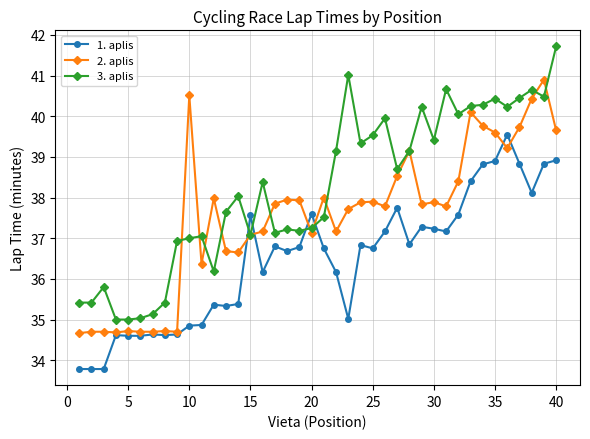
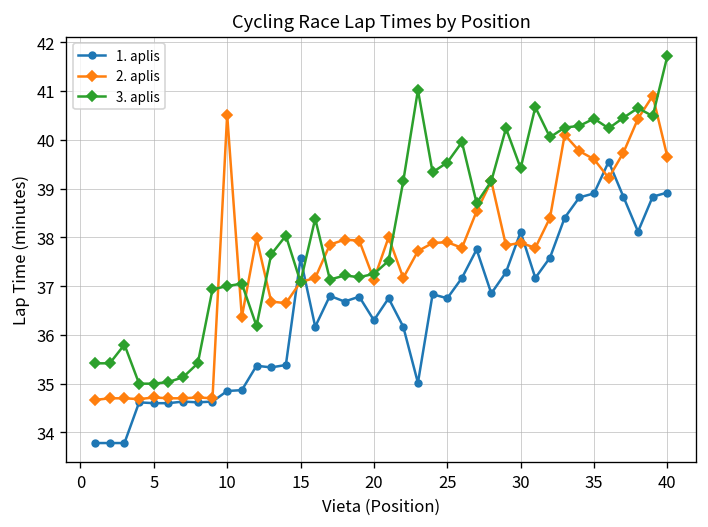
1. aplis, 20: 37.6 -> 36.3
1. aplis, 30: 37.2 -> 38.1
